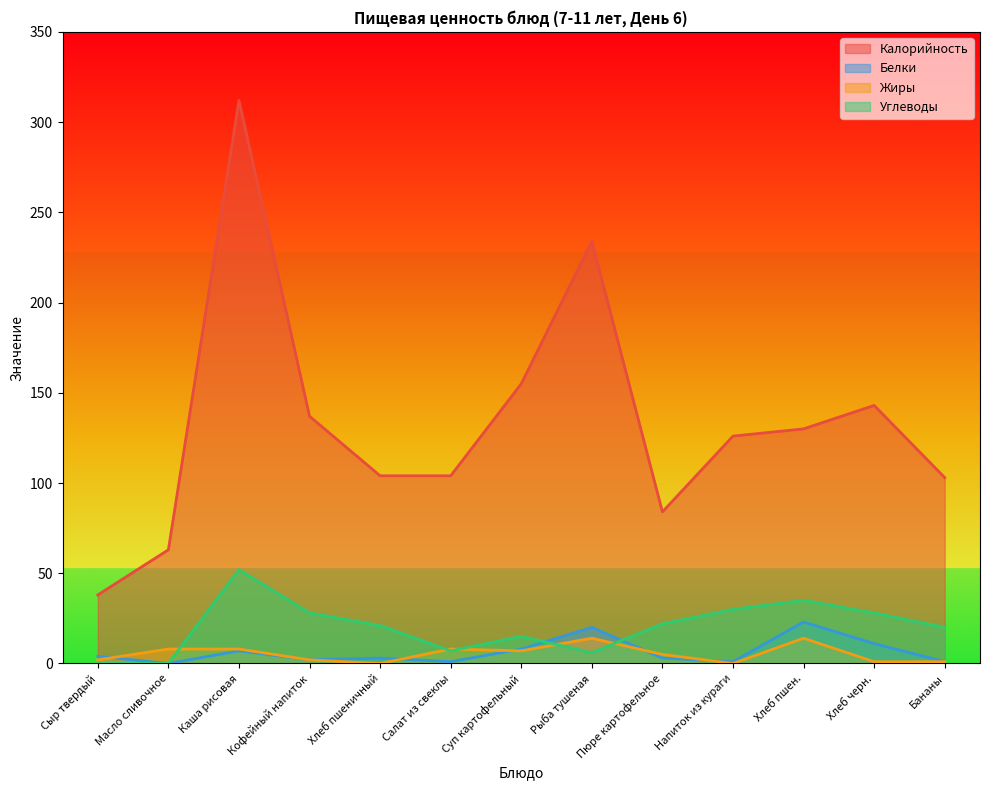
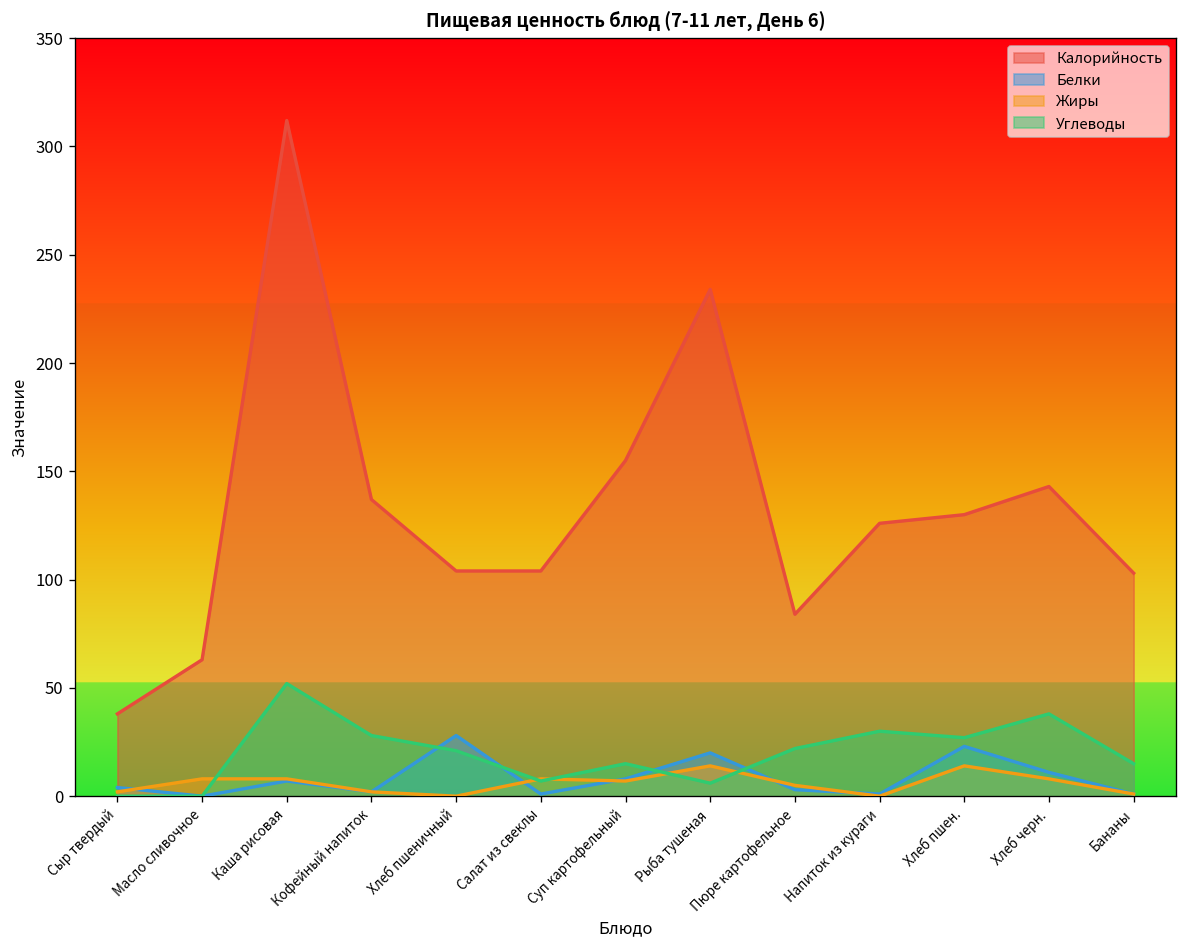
Белки, Хлеб пшеничный: 3 -> 28
Углеводы, Хлеб пшен.: 35 -> 27
Жиры, Хлеб черн.: 1 -> 8
Углеводы, Хлеб черн.: 28 -> 38
Углеводы, Бананы: 20 -> 15
